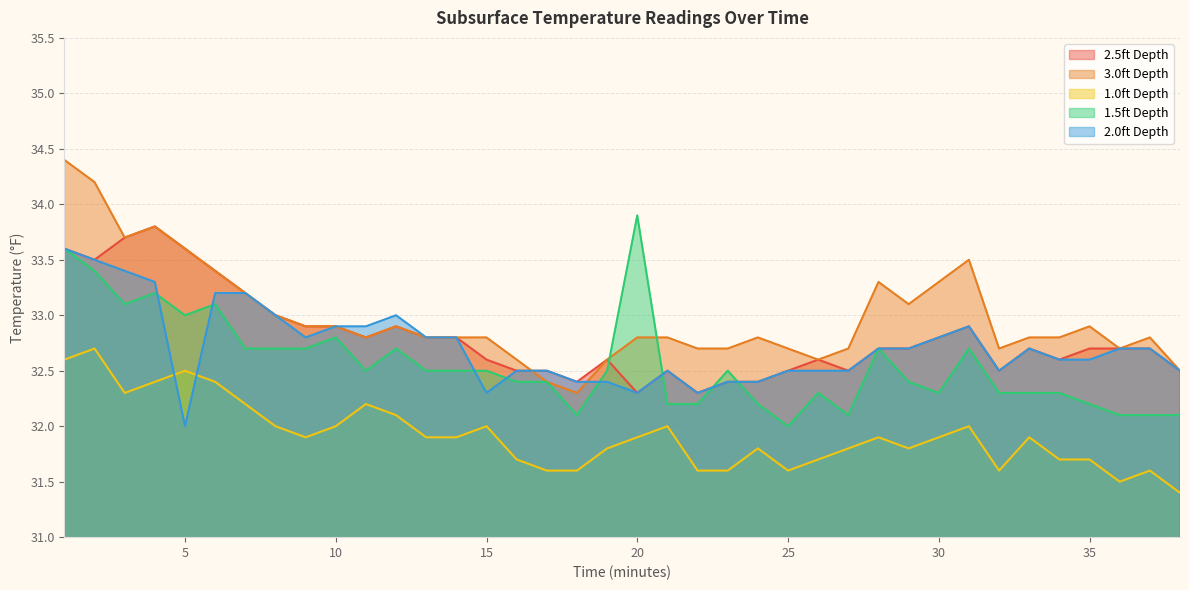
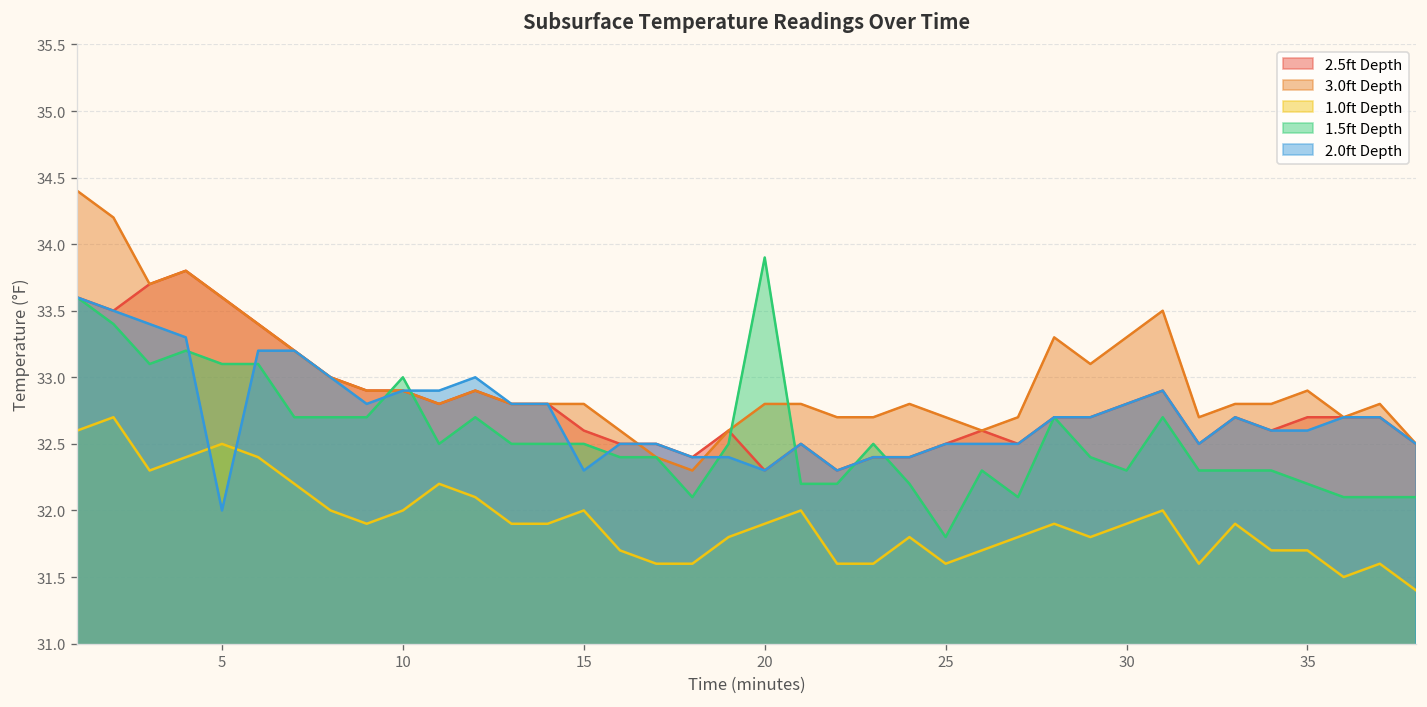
1.5ft Depth, 5: 33.0 -> 33.1
1.5ft Depth, 10: 32.8 -> 33.0
1.5ft Depth, 25: 32.0 -> 31.8
